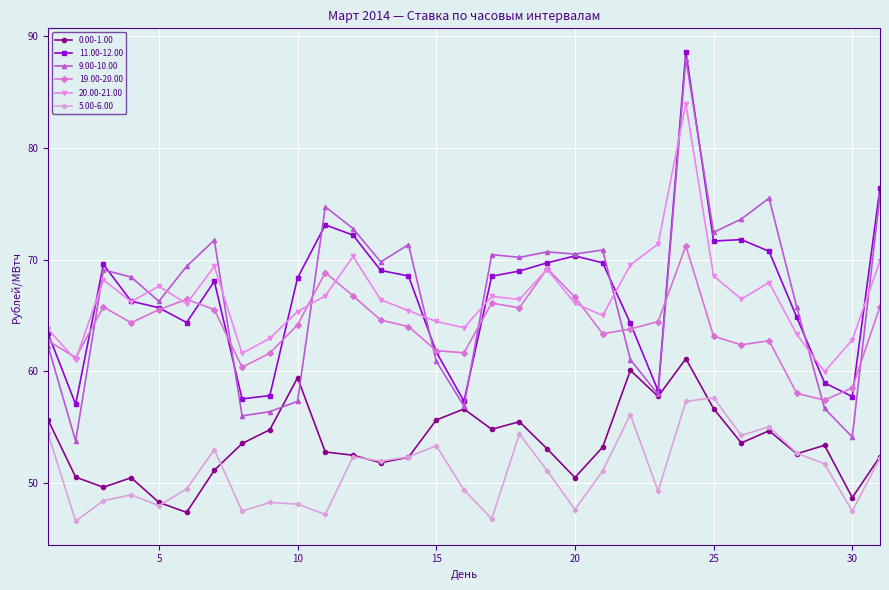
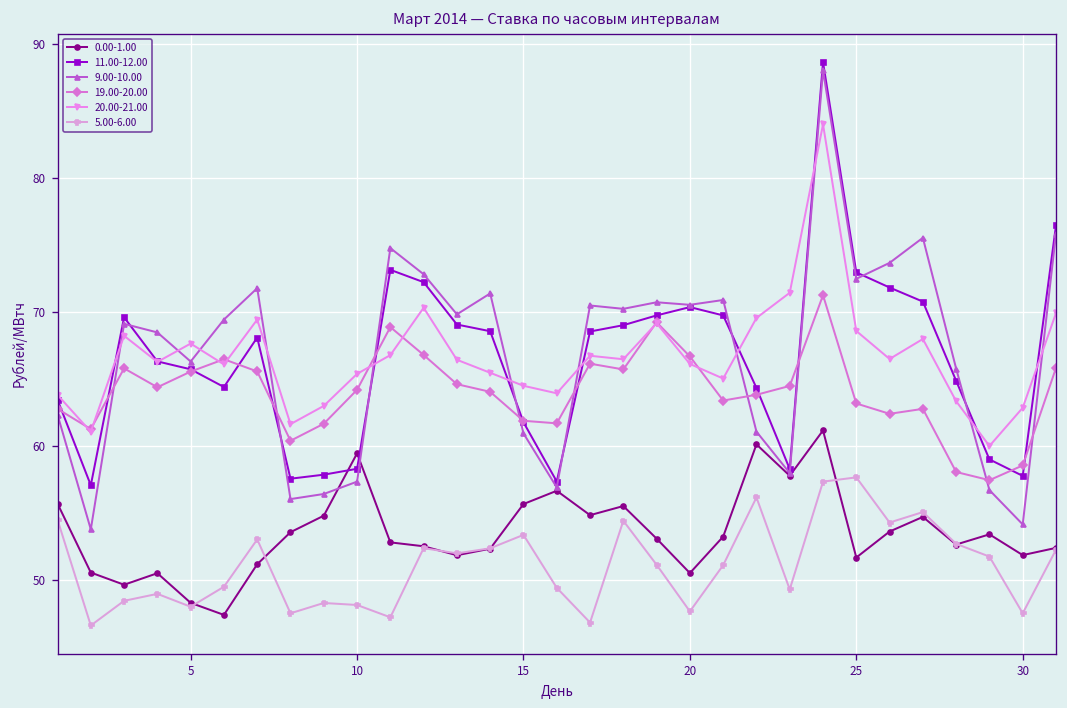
11.00-12.00, 10: 68.4 -> 58.3
0.00-1.00, 25: 56.7 -> 51.7
11.00-12.00, 25: 71.7 -> 72.9
0.00-1.00, 30: 48.7 -> 51.8
